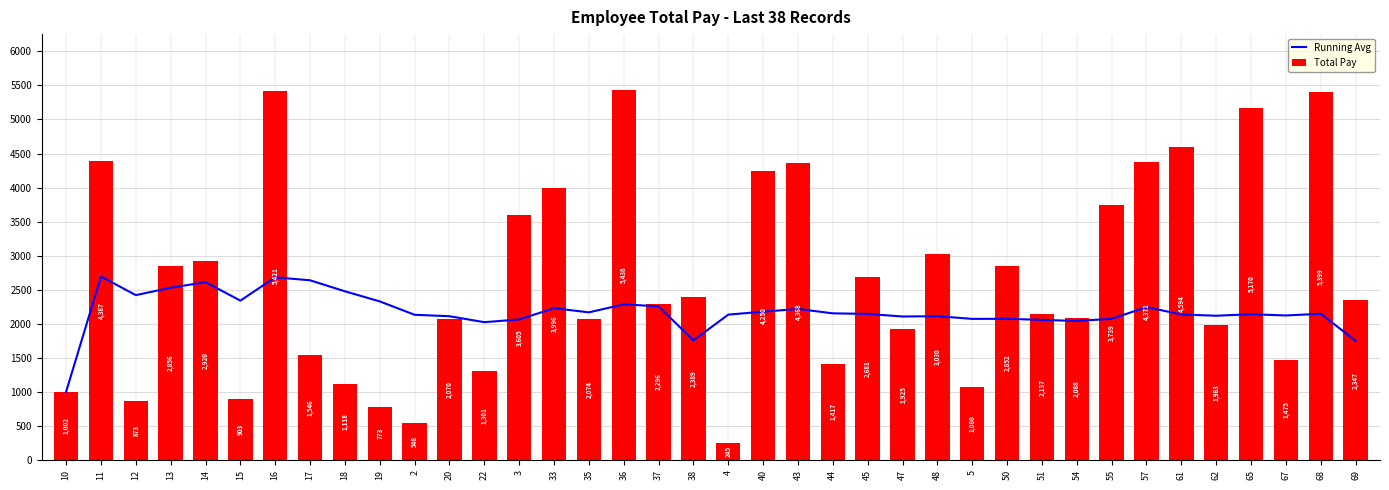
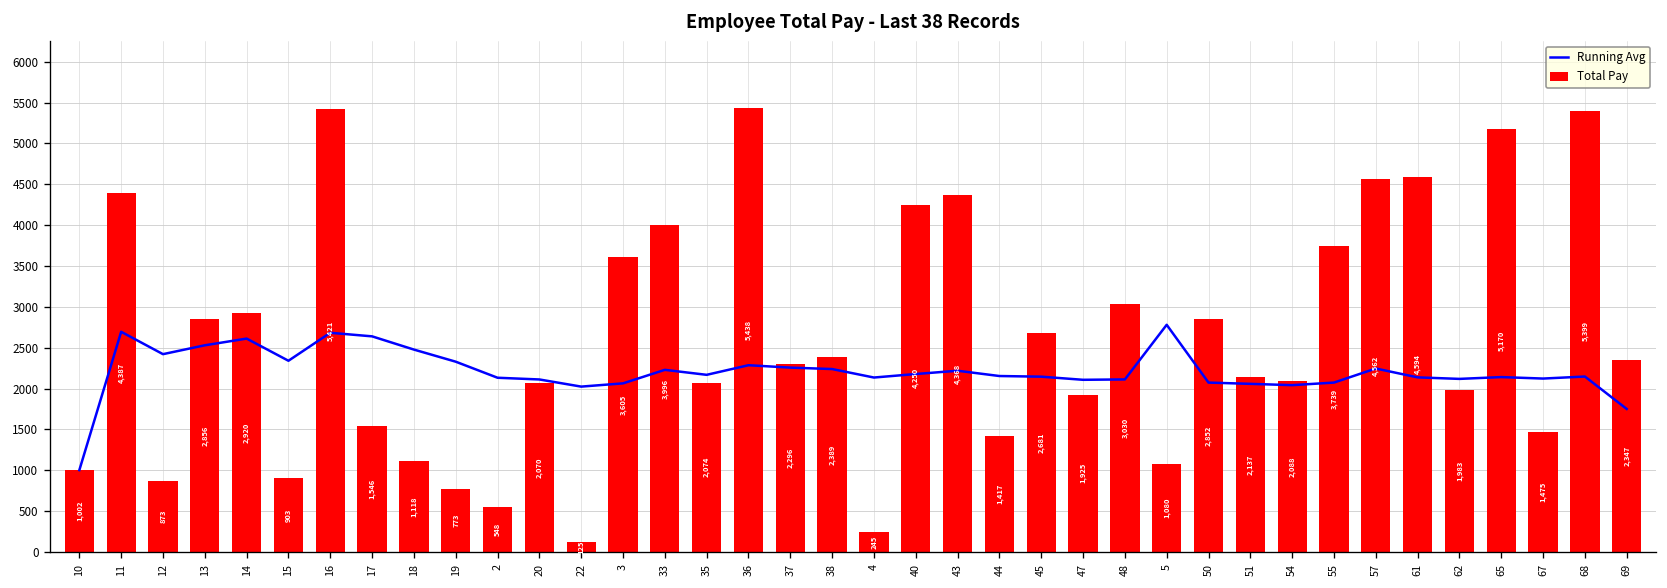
Total Pay, 22: 1,301 -> 125
Running Avg, 38: 1800 -> 2200
Running Avg, 5: 2100 -> 2800
Total Pay, 57: 4,371 -> 4,562
